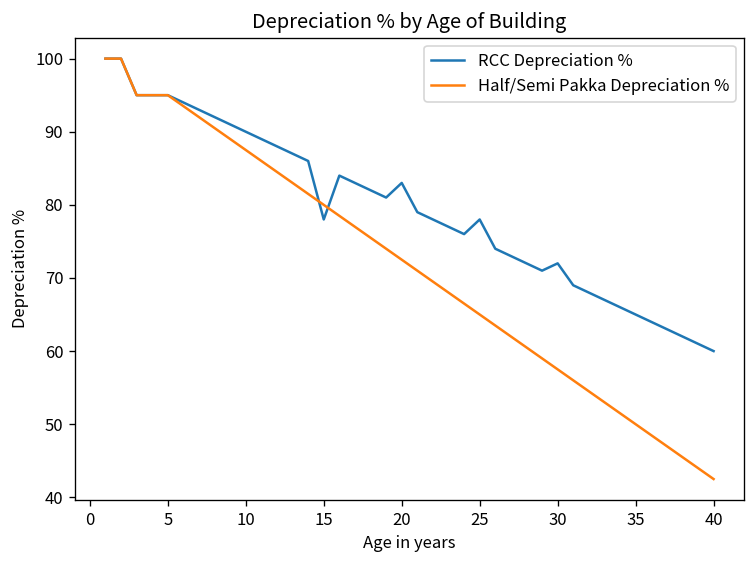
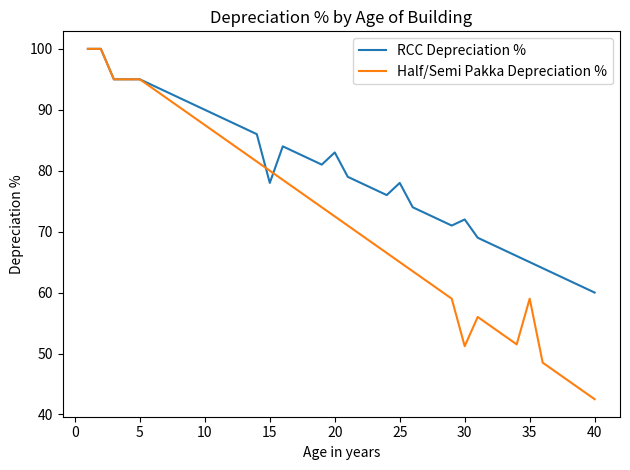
Half/Semi Pakka Depreciation %, 30: 58 -> 51
Half/Semi Pakka Depreciation %, 35: 50 -> 59
